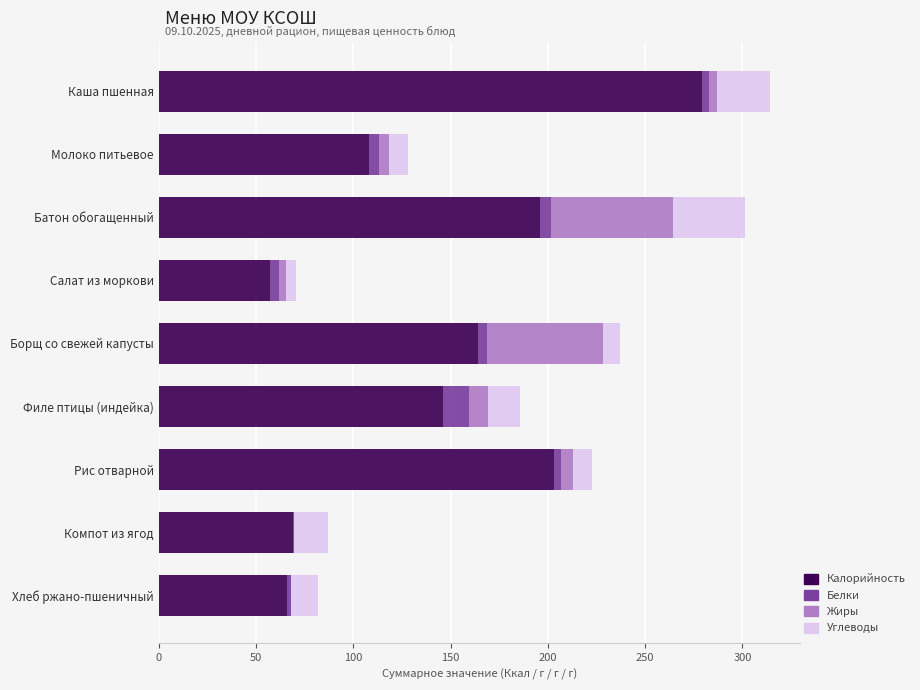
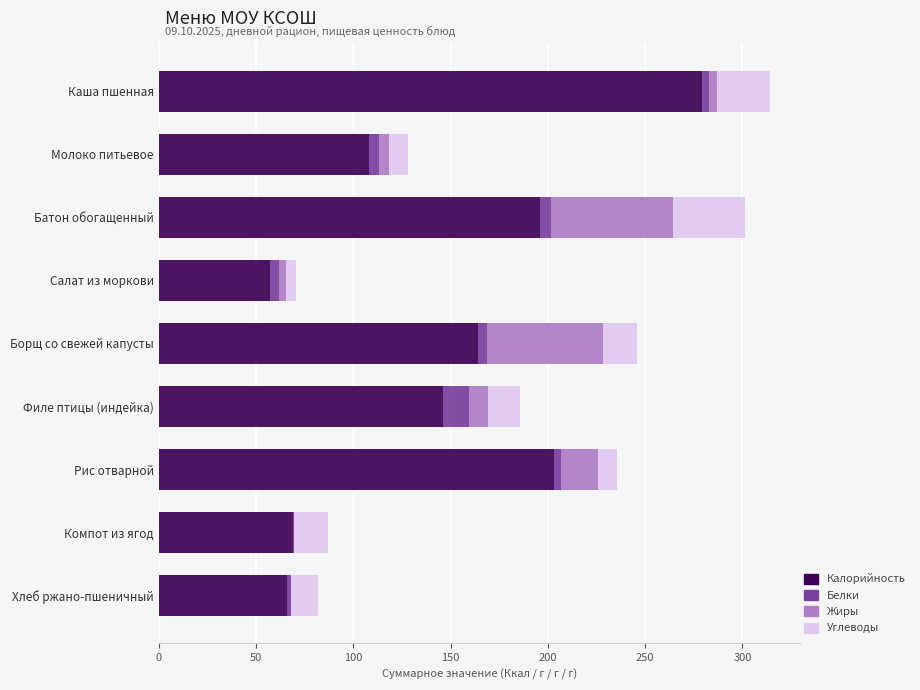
Углеводы, Борщ со свежей капусты: 9 -> 18
Жиры, Рис отварной: 6 -> 19
